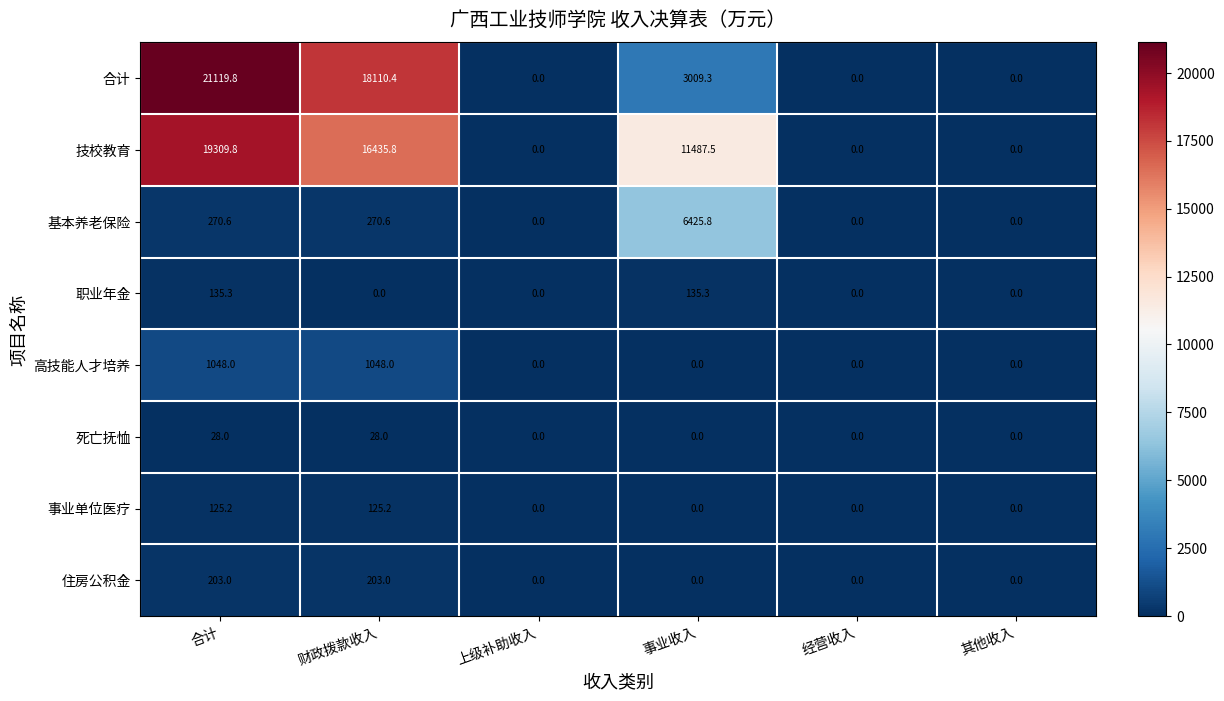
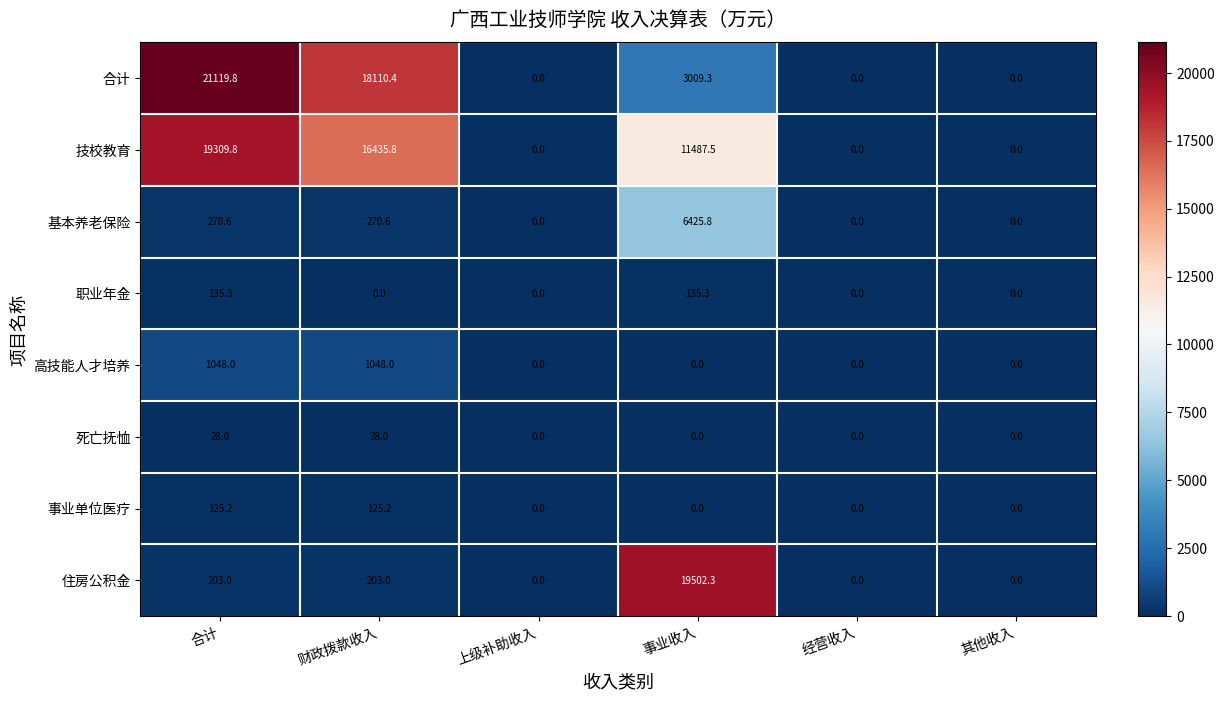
住房公积金, 事业收入: 0.0 -> 19502.3
